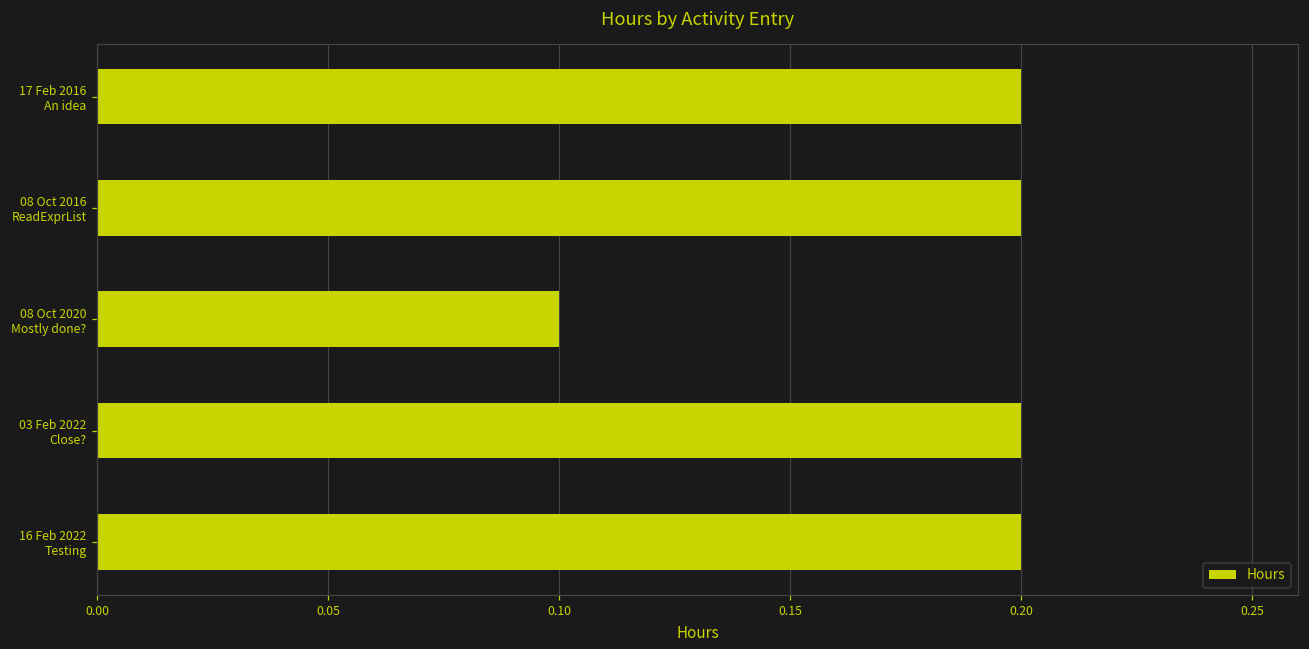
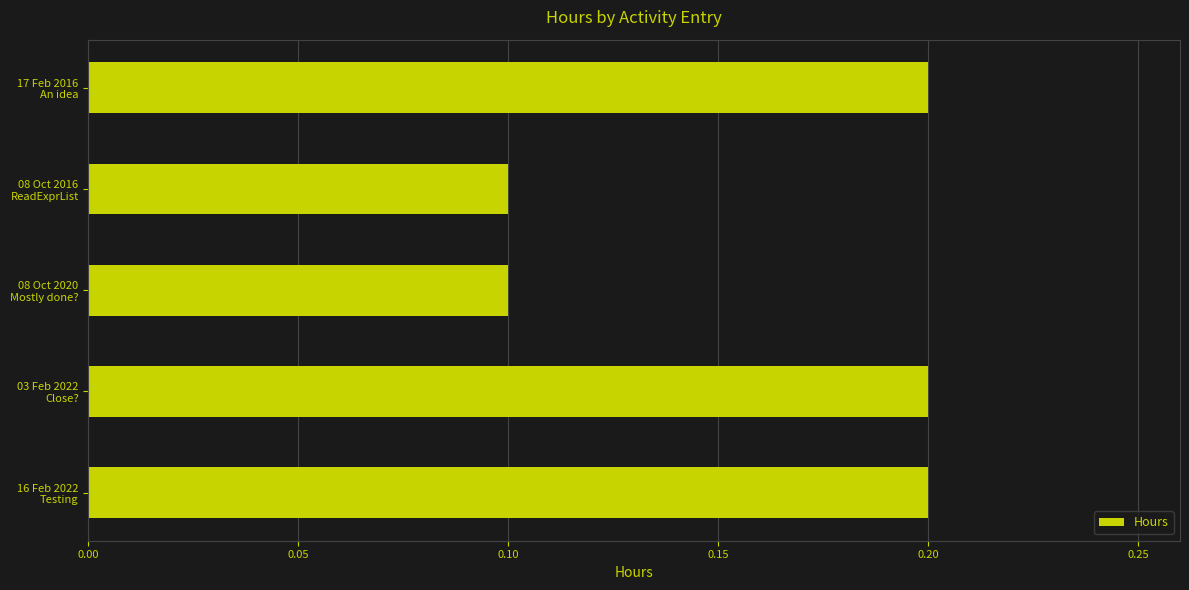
08 Oct 2016 ReadExprList: 0.2 -> 0.1
